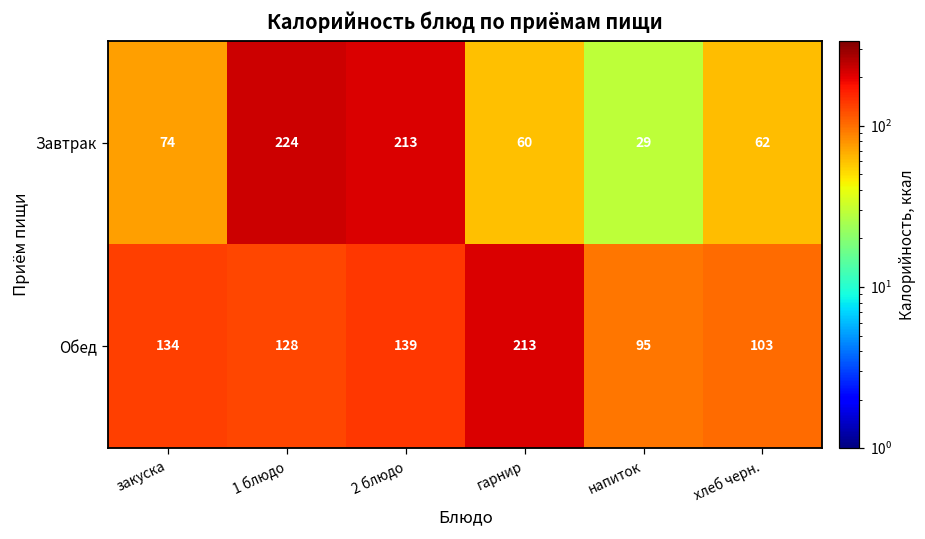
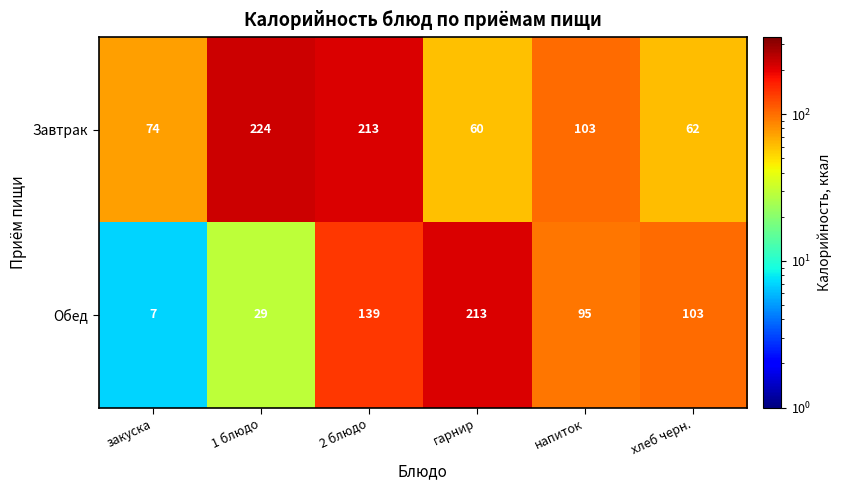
Завтрак, напиток: 29 -> 103
Обед, закуска: 134 -> 7
Обед, 1 блюдо: 128 -> 29
